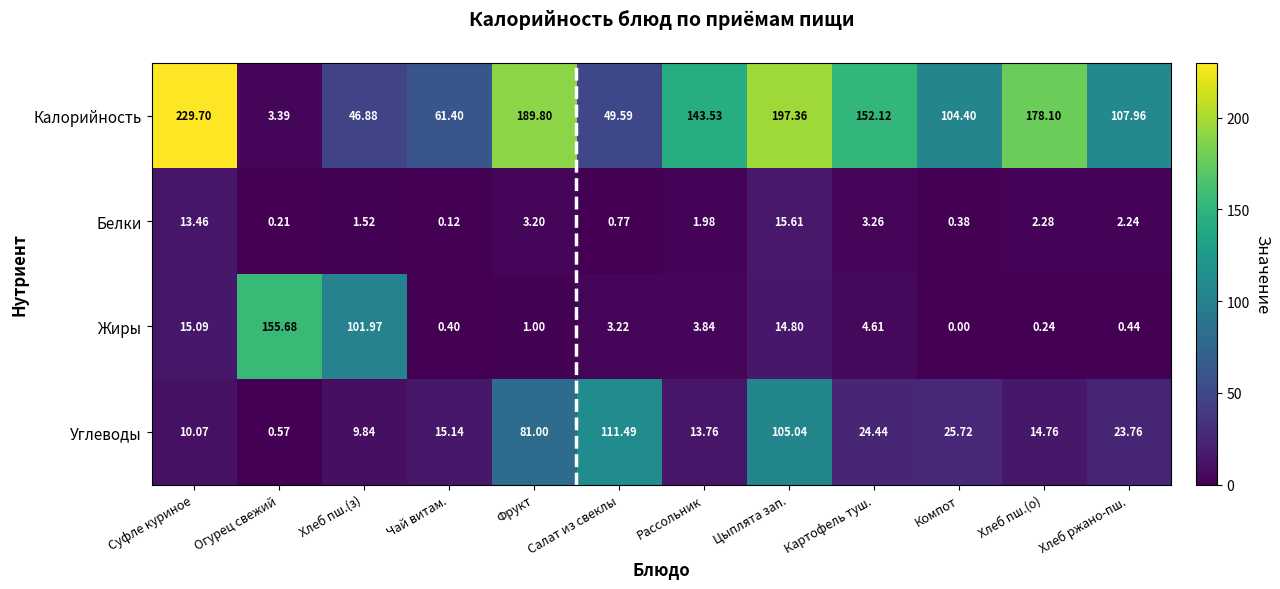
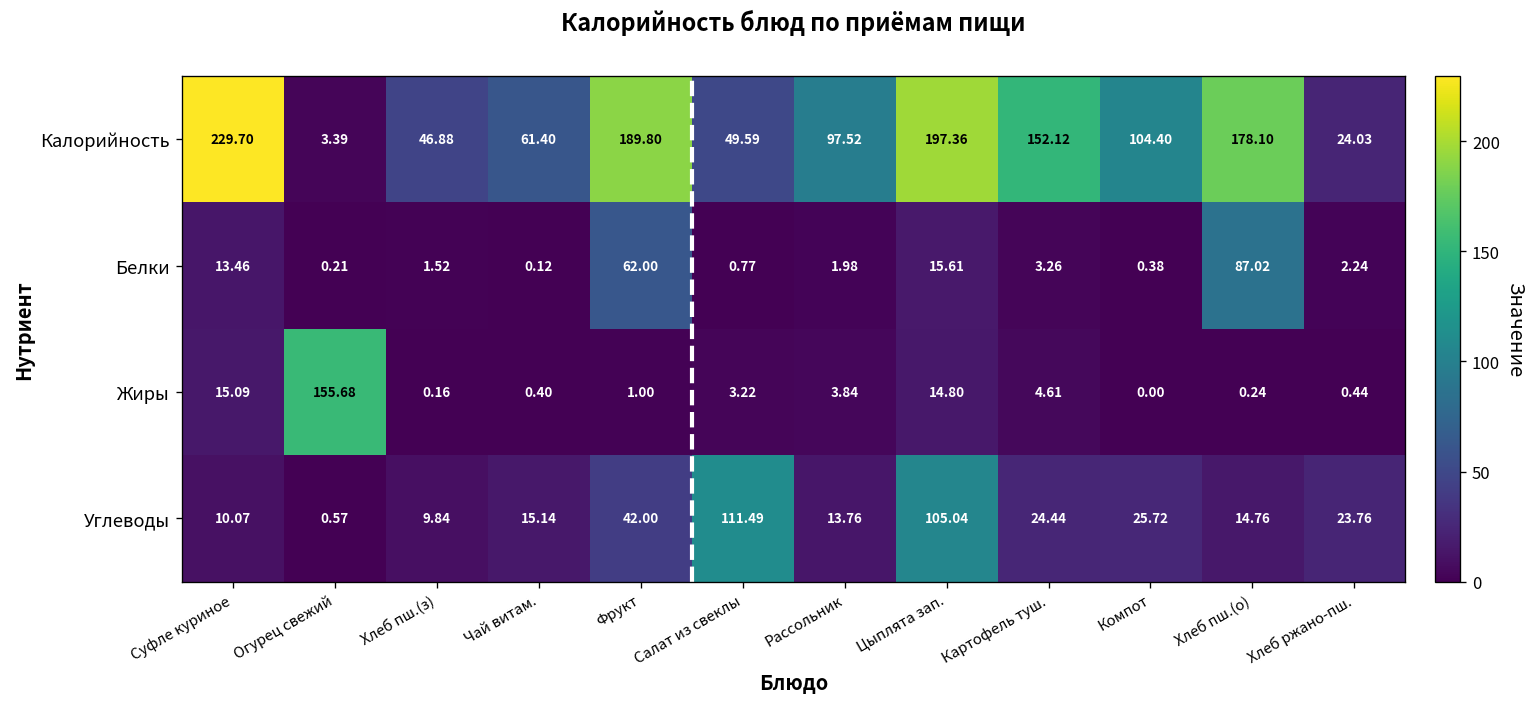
Калорийность, Рассольник: 143.53 -> 97.52
Калорийность, Хлеб ржано-пш.: 107.96 -> 24.03
Белки, Фрукт: 3.20 -> 62.00
Белки, Хлеб пш.(о): 2.28 -> 87.02
Жиры, Хлеб пш.(з): 101.97 -> 0.16
Углеводы, Фрукт: 81.00 -> 42.00
